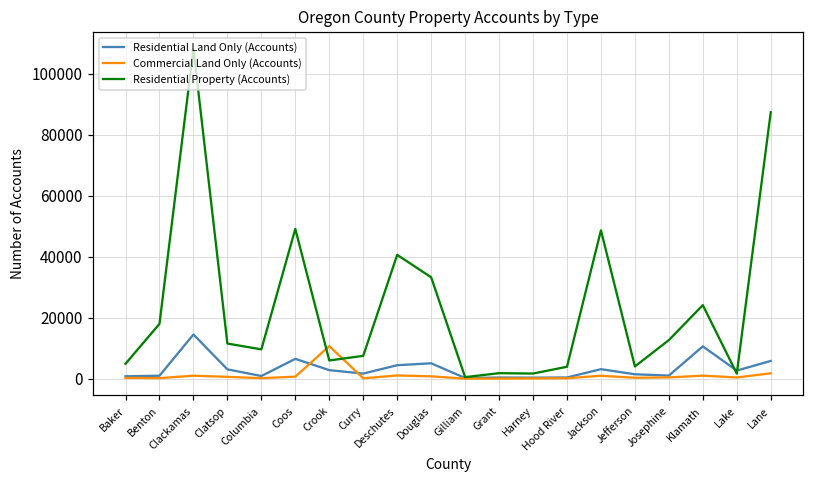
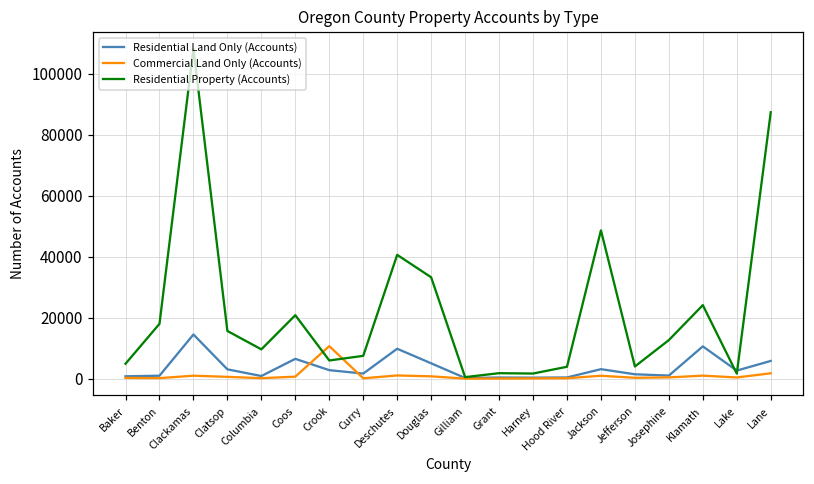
Residential Property (Accounts), Clatsop: 12000 -> 16000
Residential Property (Accounts), Coos: 49000 -> 21000
Residential Land Only (Accounts), Deschutes: 4000 -> 10000
